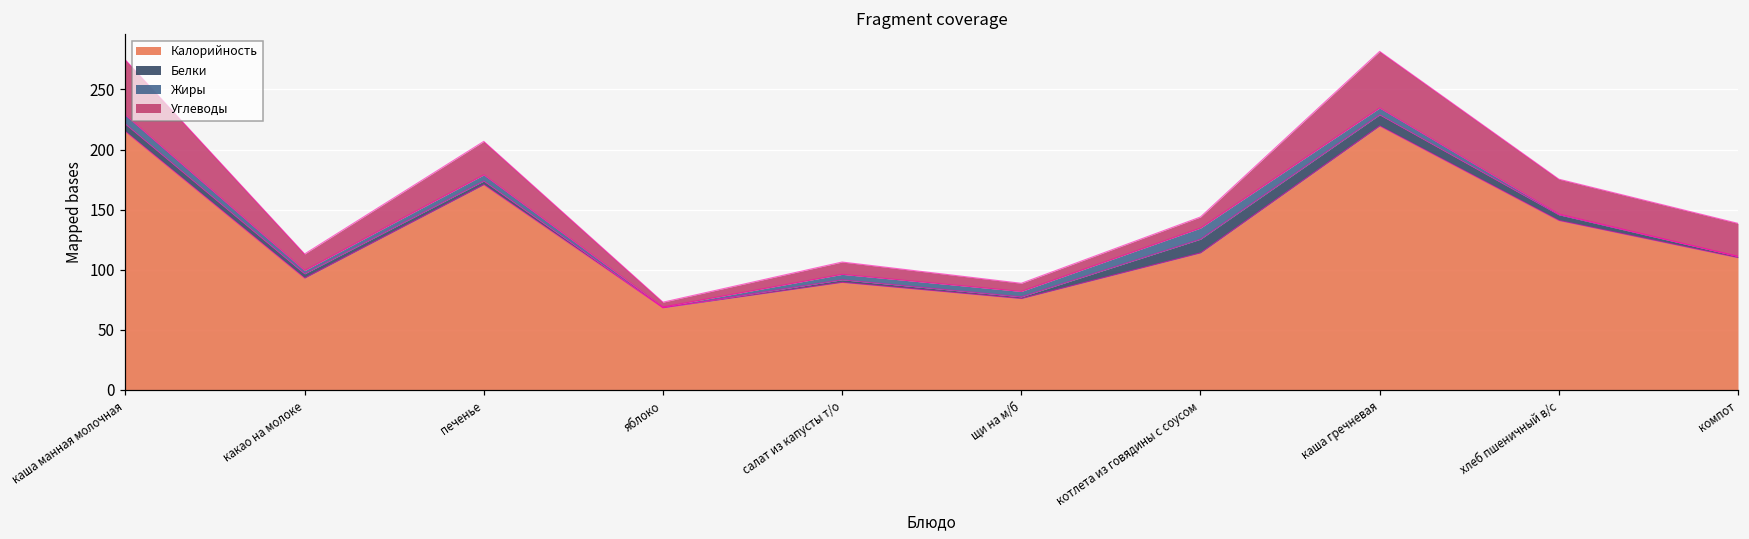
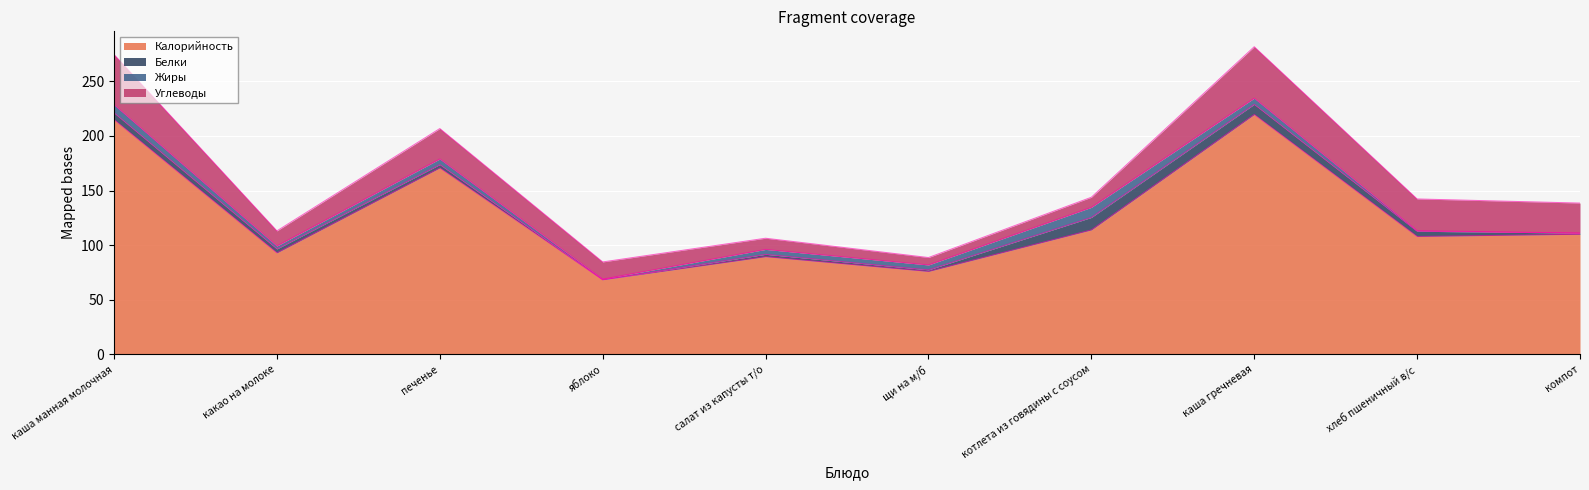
Углеводы, яблоко: 4 -> 16
Калорийность, хлеб пшеничный в/с: 141 -> 108
